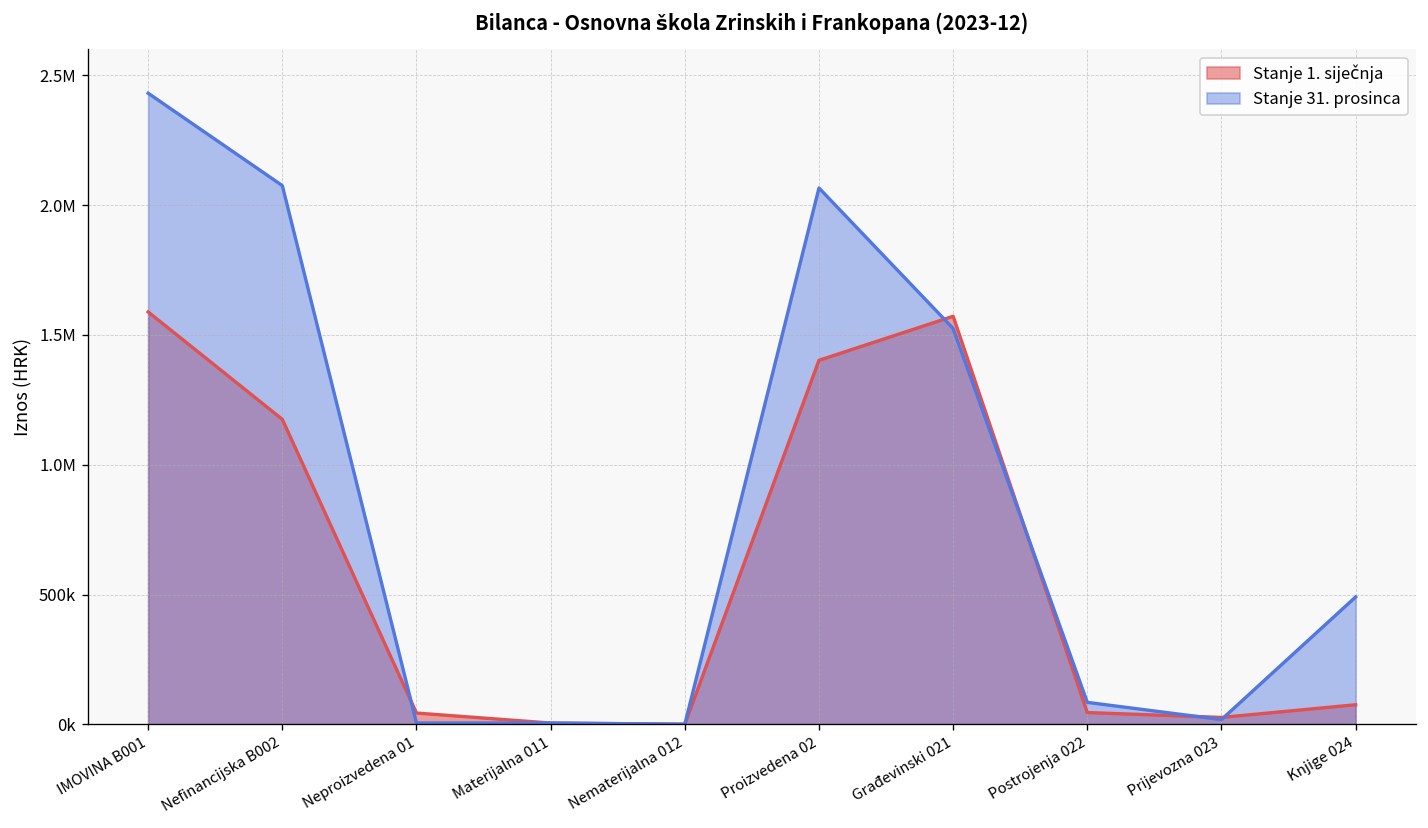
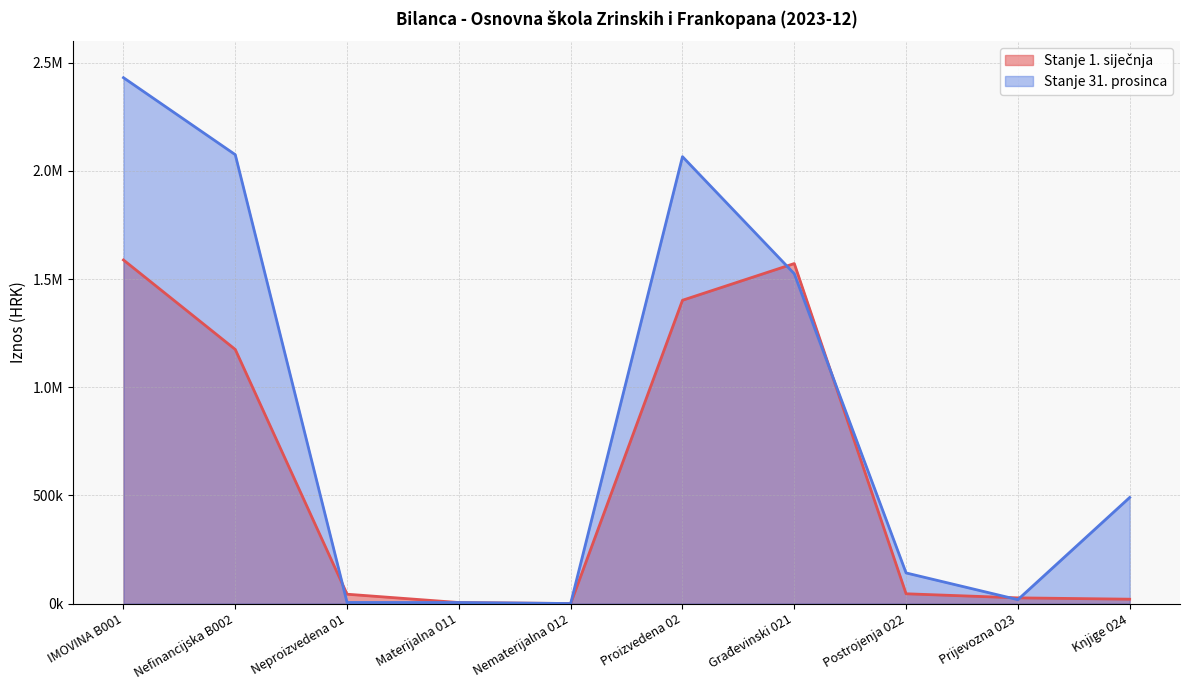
Stanje 31. prosinca, Postrojenja 022: 80000 -> 140000
Stanje 1. siječnja, Knjige 024: 80000 -> 20000
